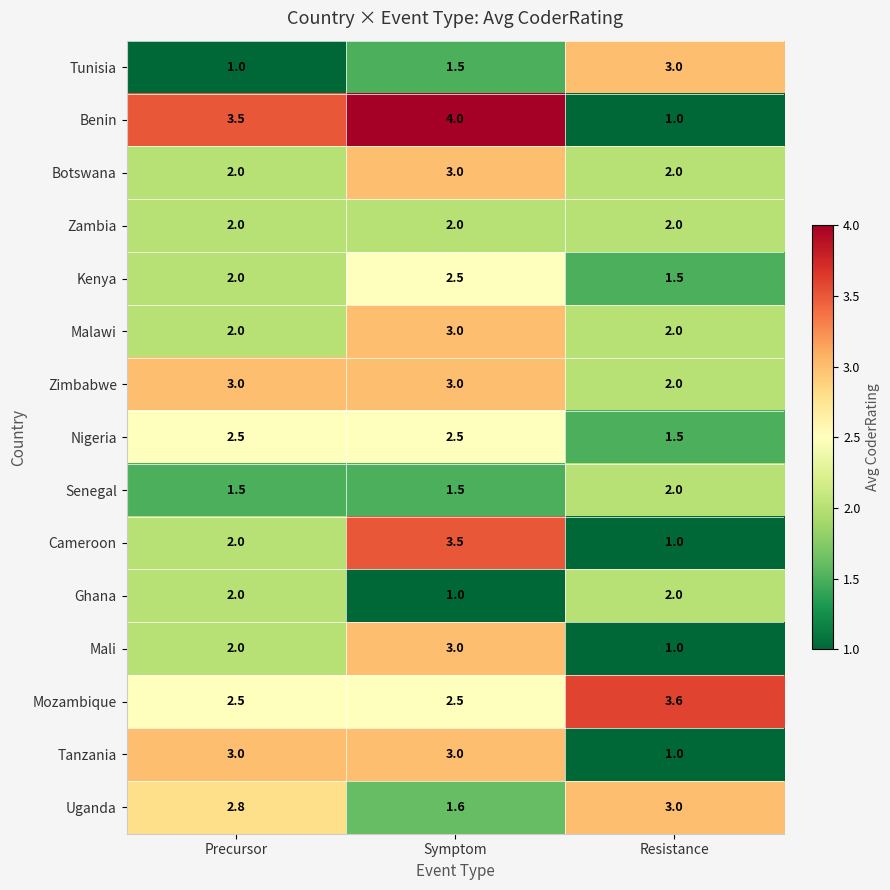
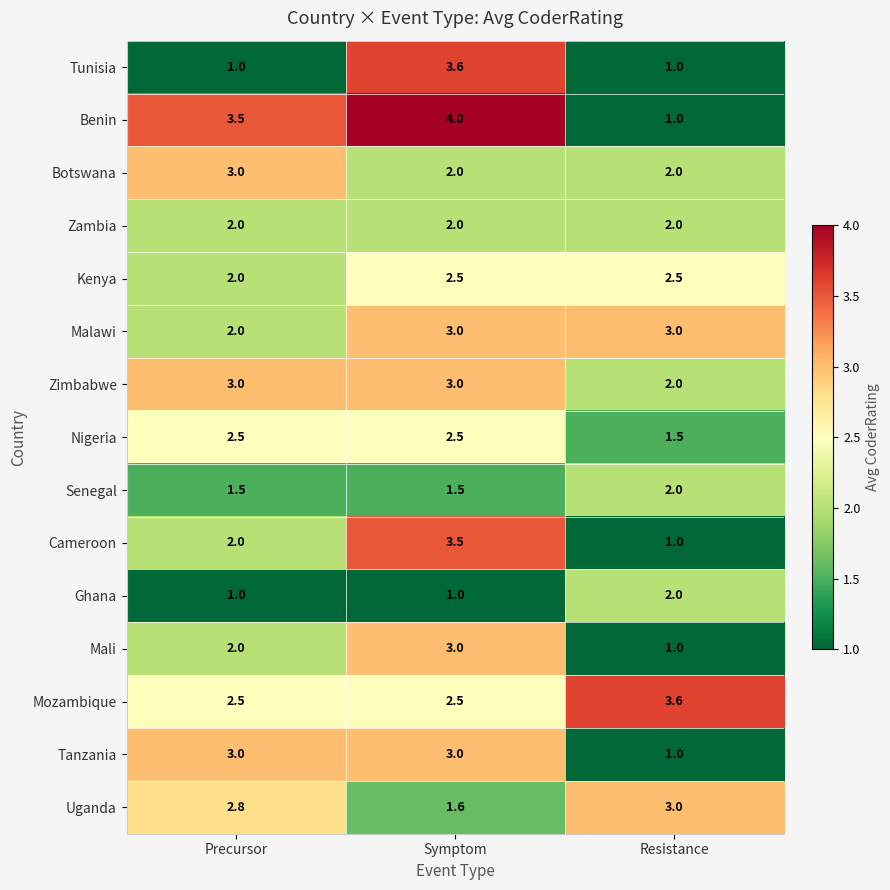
Tunisia, Symptom: 1.5 -> 3.6
Tunisia, Resistance: 3.0 -> 1.0
Botswana, Precursor: 2.0 -> 3.0
Botswana, Symptom: 3.0 -> 2.0
Kenya, Resistance: 1.5 -> 2.5
Malawi, Resistance: 2.0 -> 3.0
Ghana, Precursor: 2.0 -> 1.0
